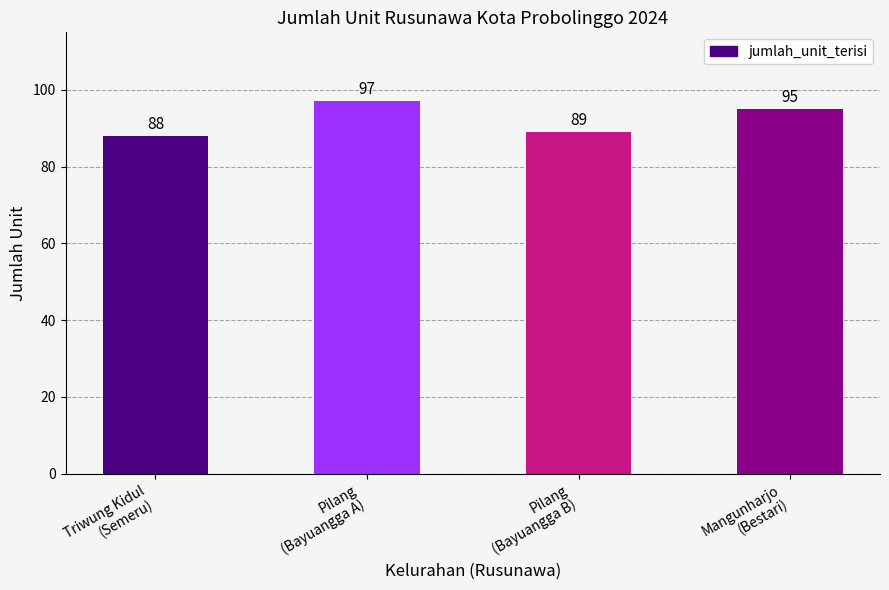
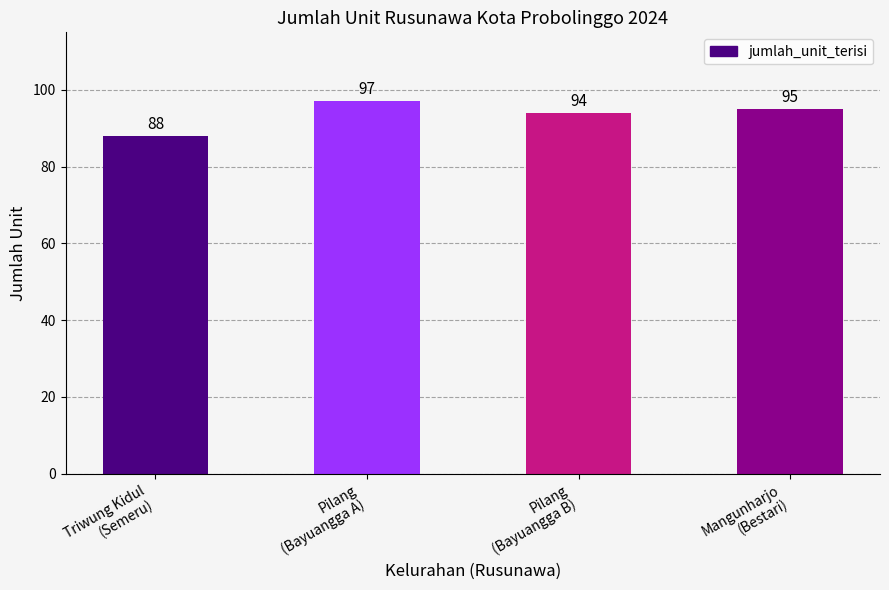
Pilang (Bayuangga B): 89 -> 94
